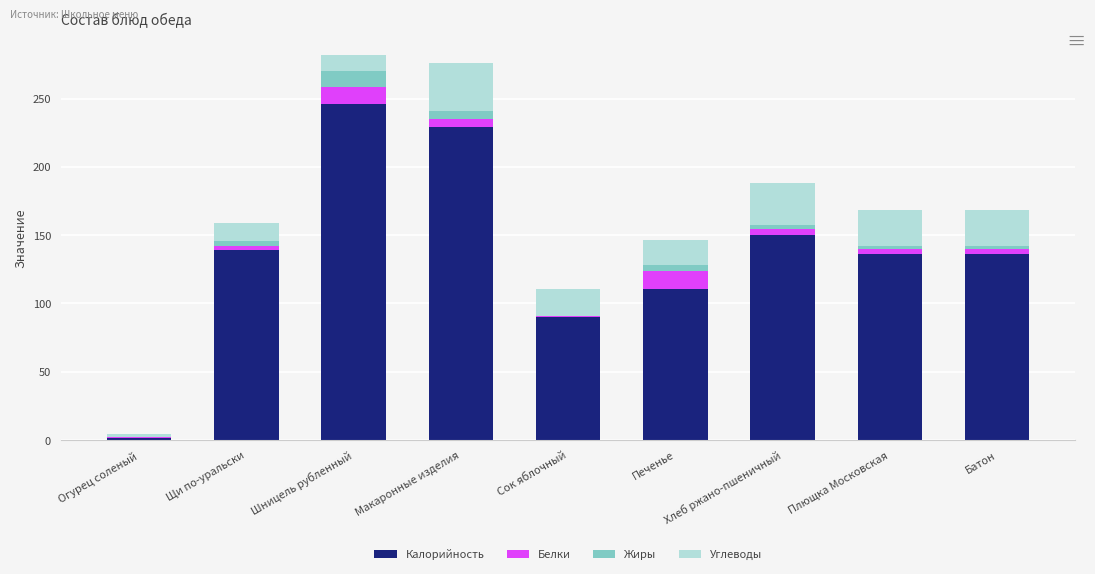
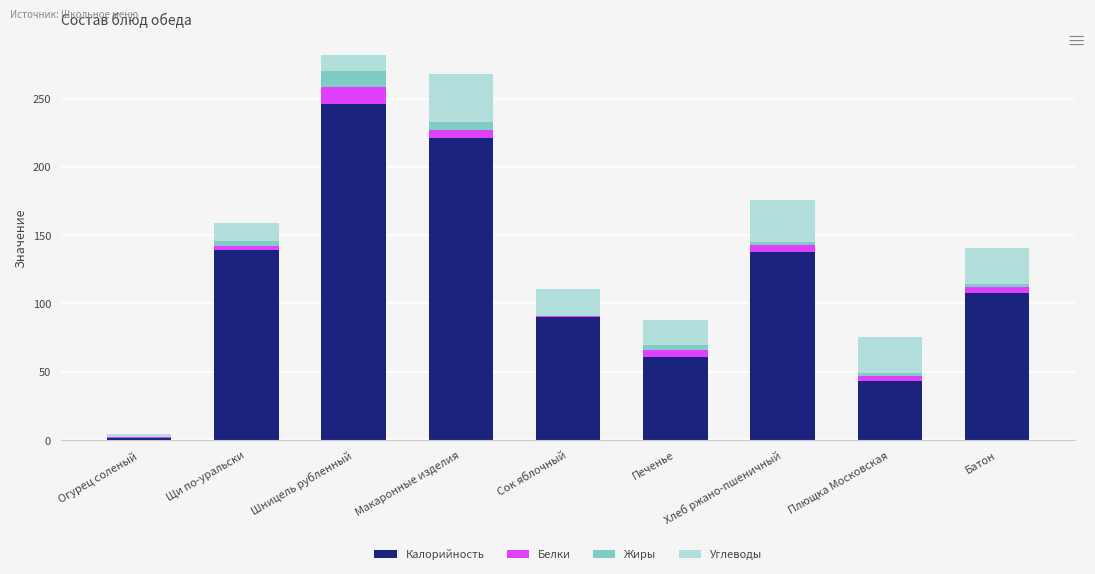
Калорийность, Макаронные изделия: 229 -> 221
Калорийность, Печенье: 110 -> 61
Белки, Печенье: 14 -> 5
Калорийность, Хлеб ржано-пшеничный: 150 -> 138
Калорийность, Плющка Московская: 136 -> 43
Калорийность, Батон: 136 -> 108
